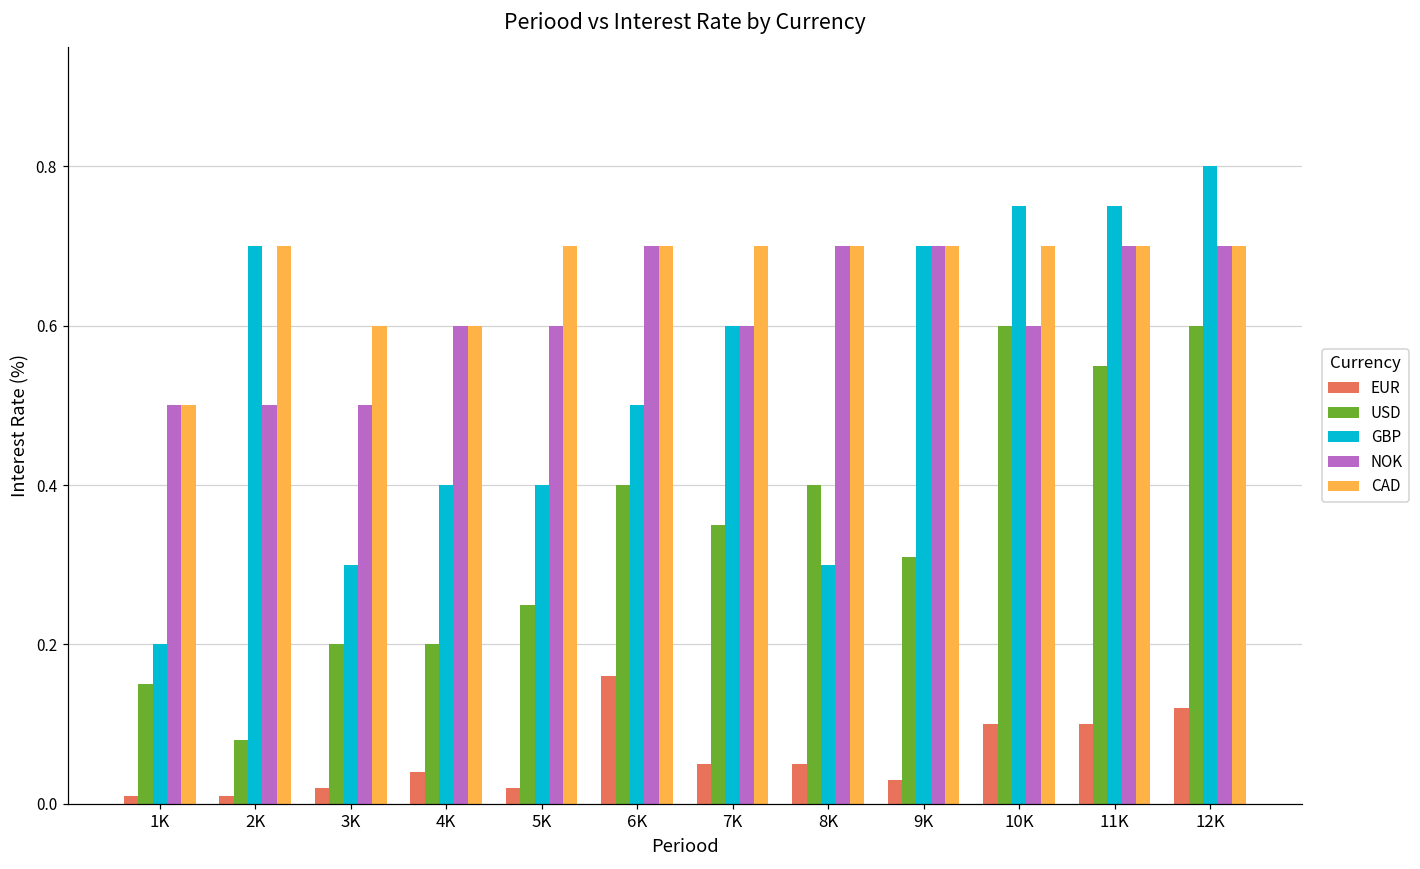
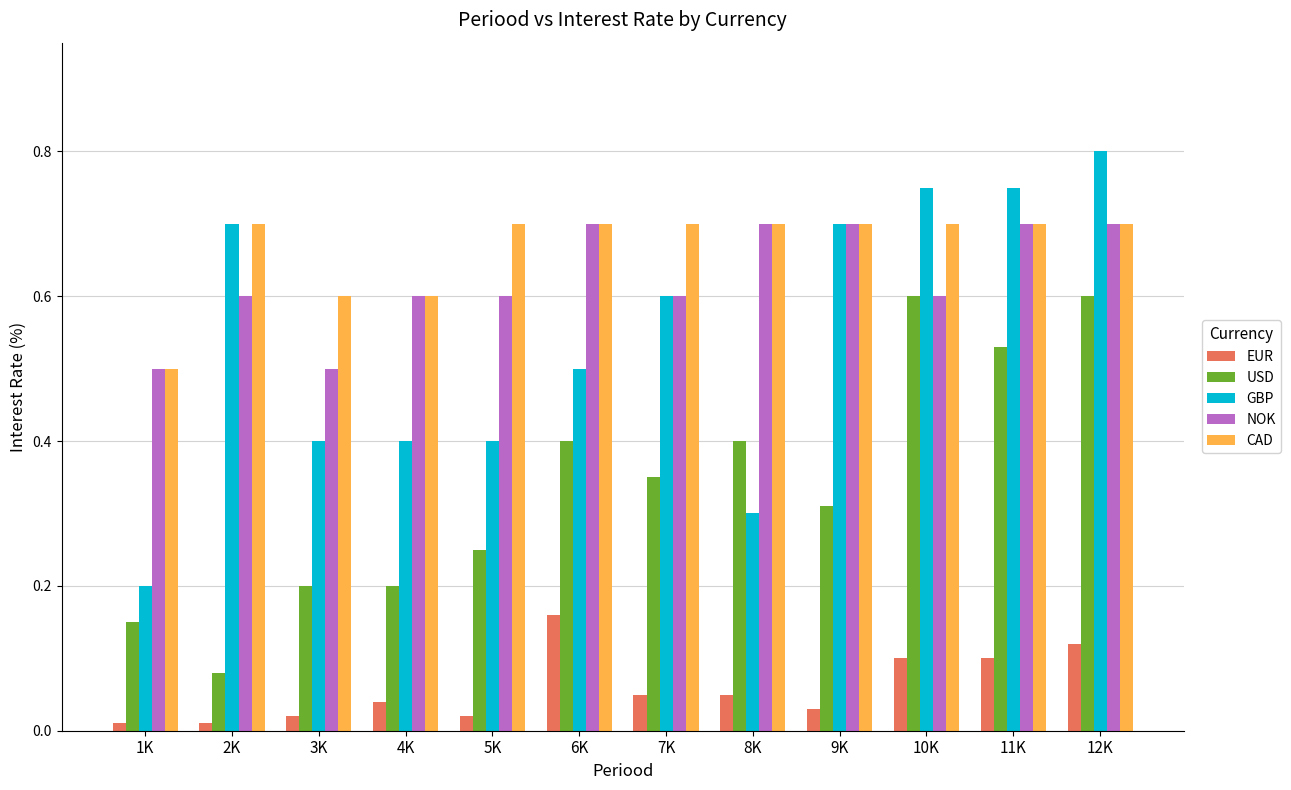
NOK, 2K: 0.5 -> 0.6
GBP, 3K: 0.3 -> 0.4
USD, 11K: 0.55 -> 0.53
